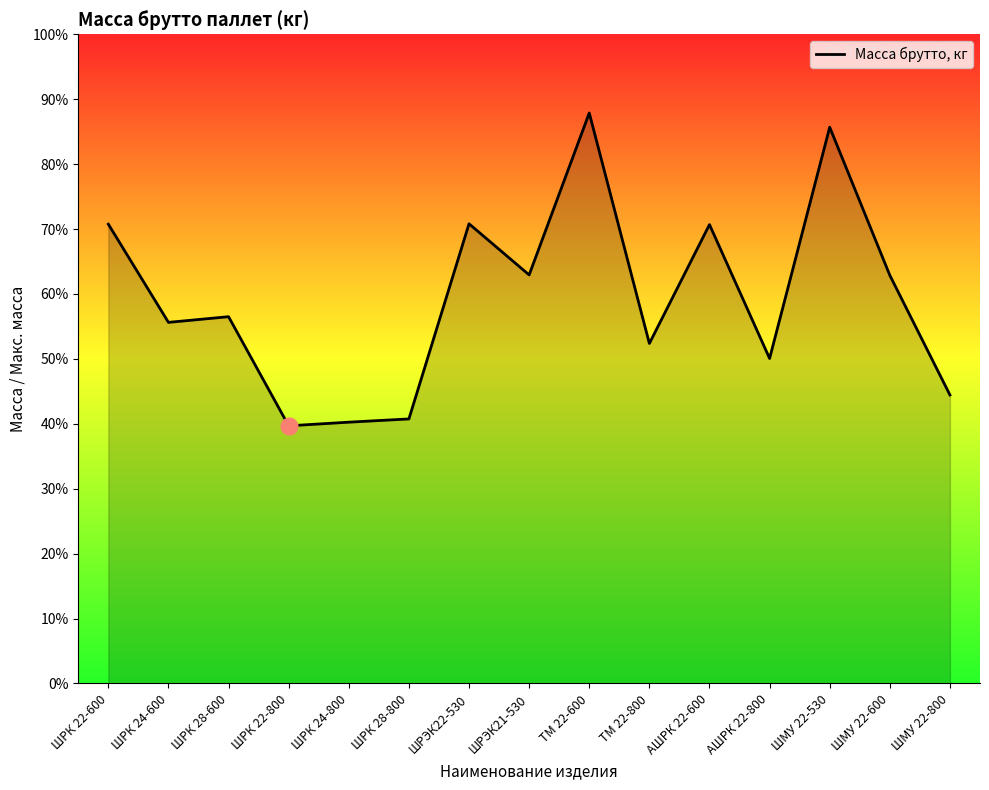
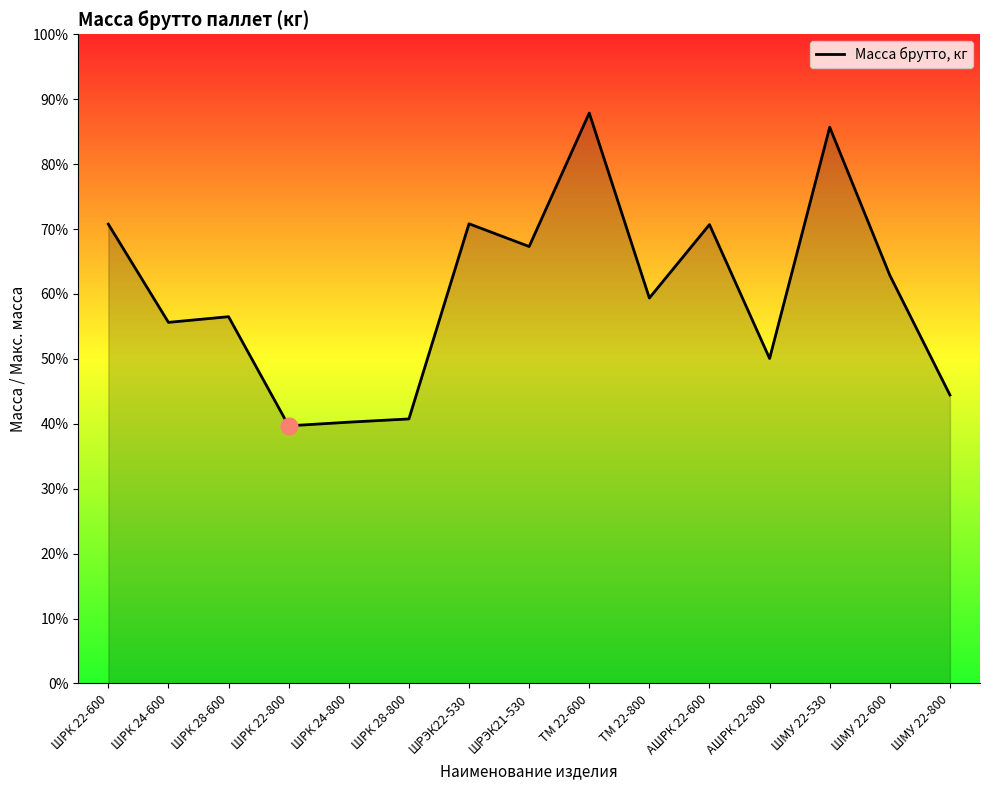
Масса брутто, кг, ШРЭК21-530: 63% -> 67%
Масса брутто, кг, ТМ 22-800: 52% -> 59%
